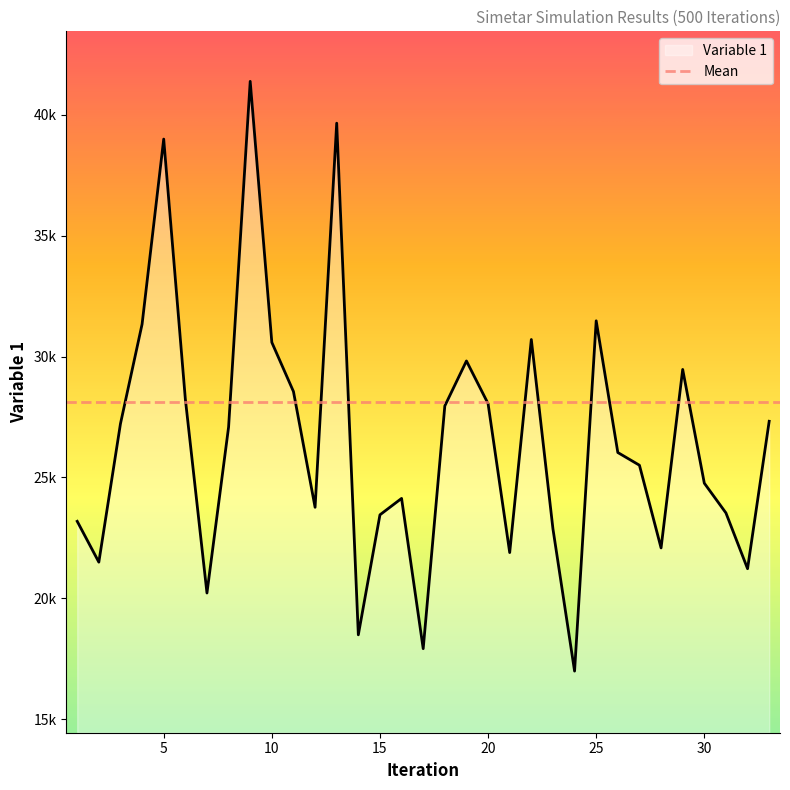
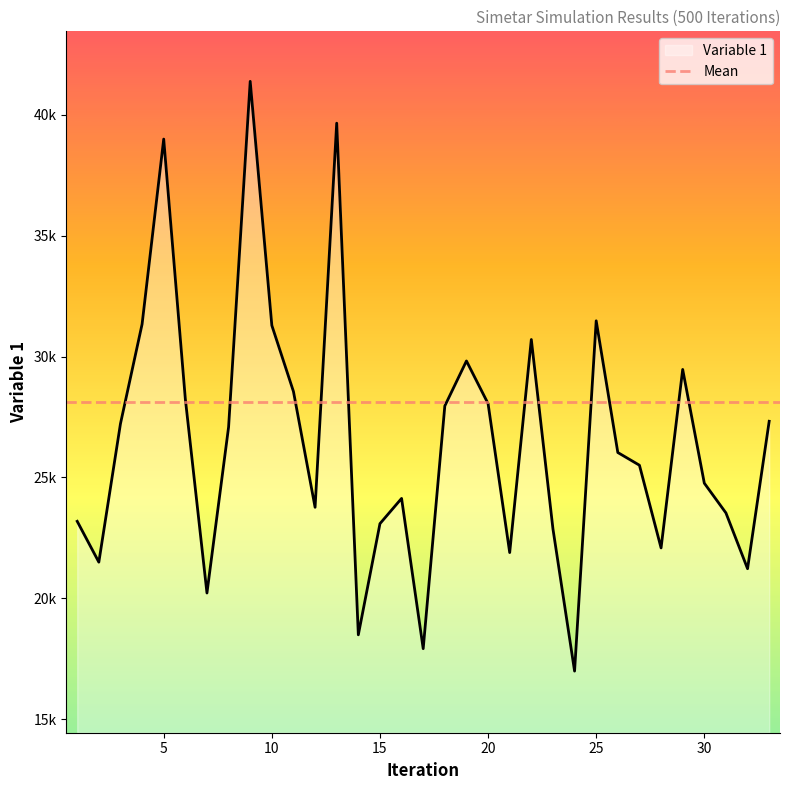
10: 30600 -> 31300
15: 23500 -> 23100
